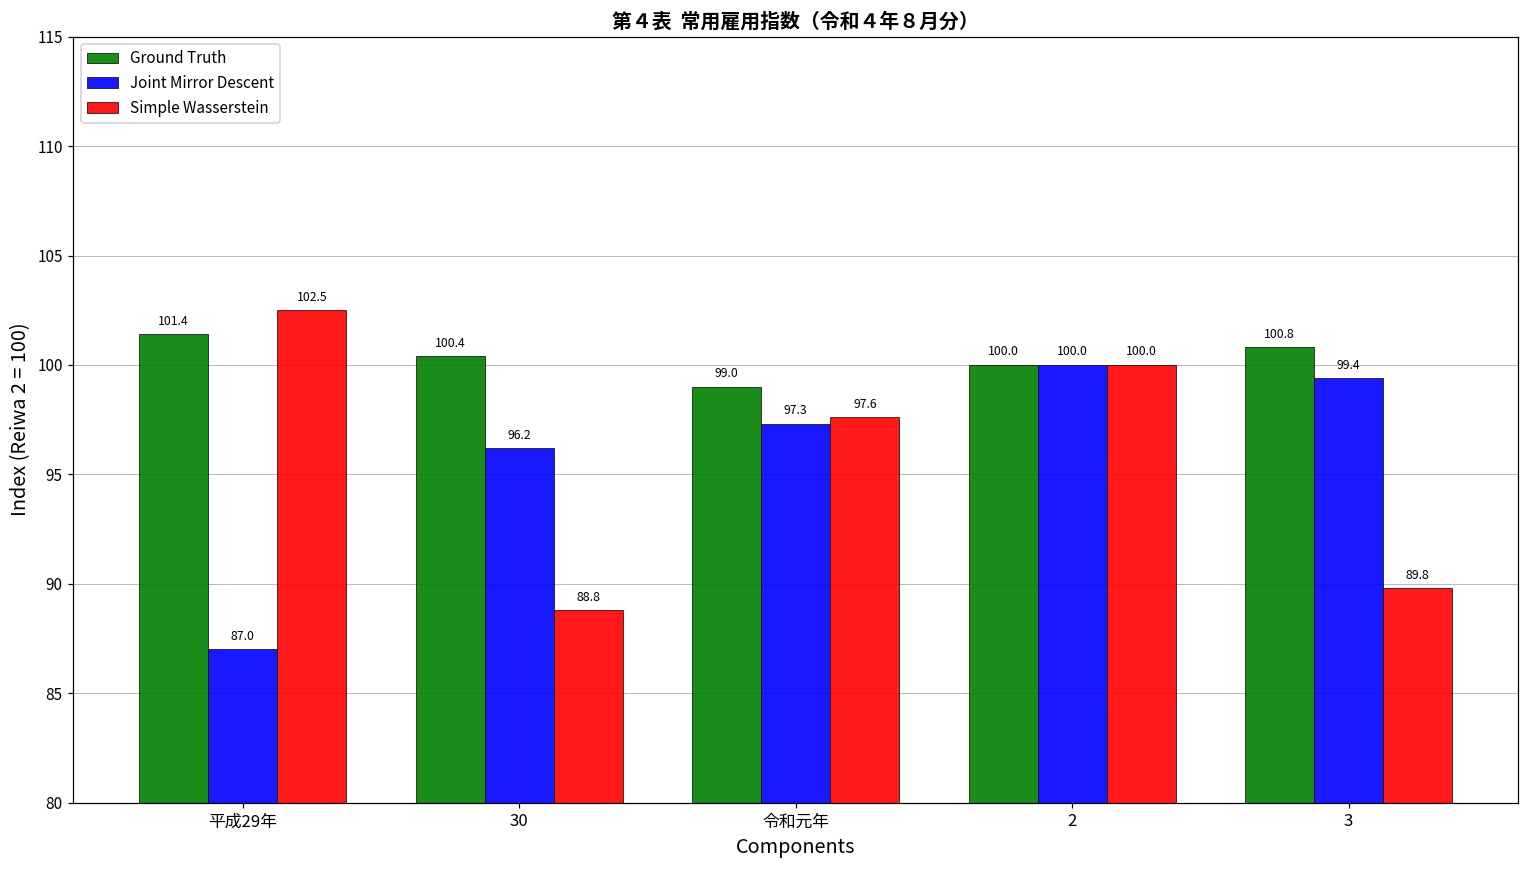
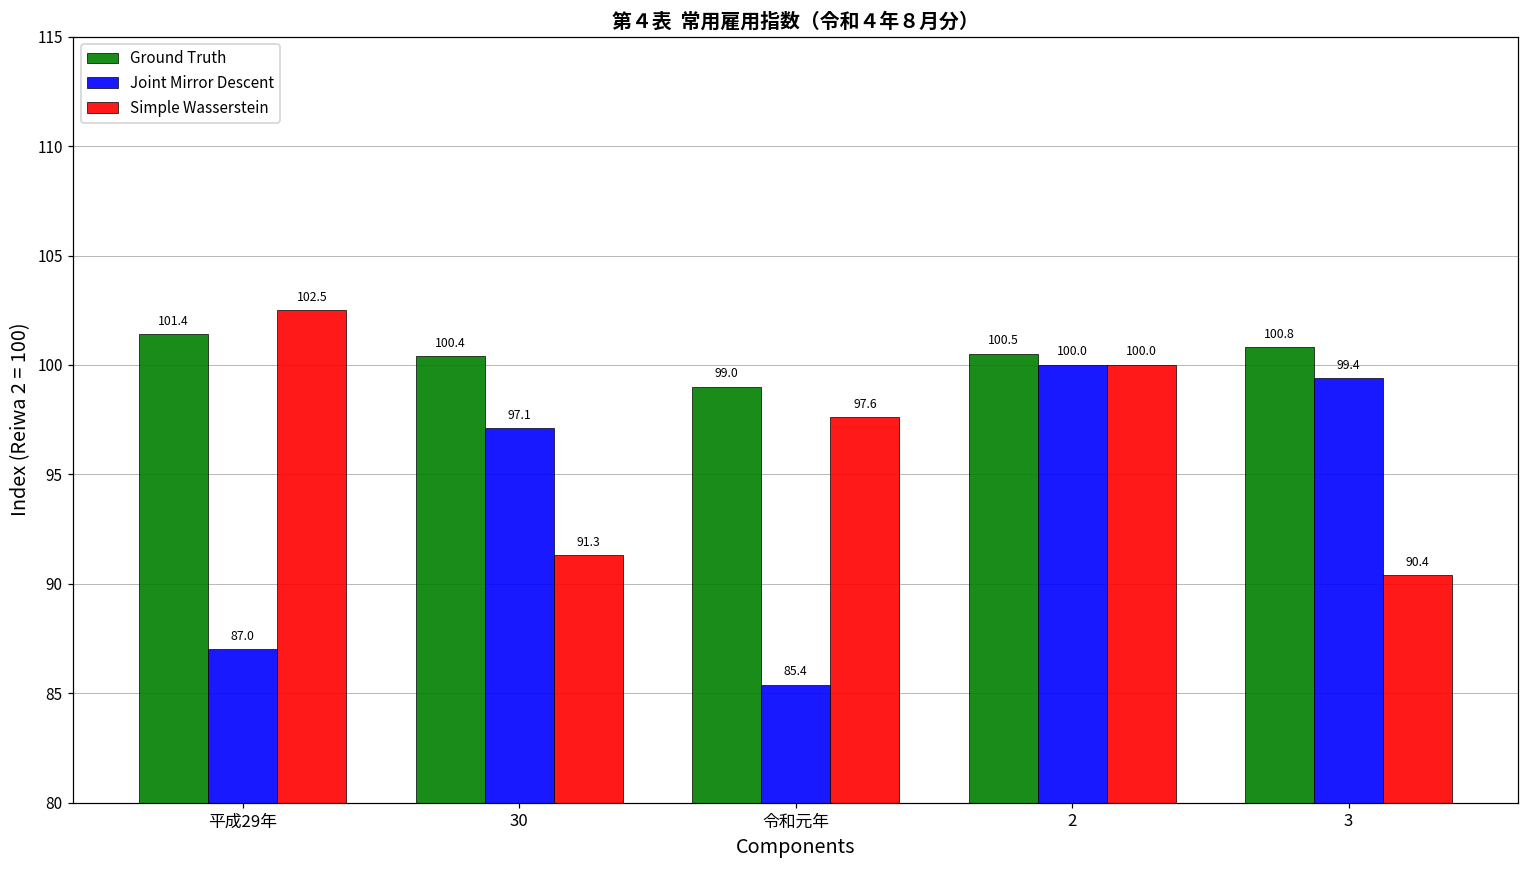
Joint Mirror Descent, 30: 96.2 -> 97.1
Simple Wasserstein, 30: 88.8 -> 91.3
Joint Mirror Descent, 令和元年: 97.3 -> 85.4
Ground Truth, 2: 100.0 -> 100.5
Simple Wasserstein, 3: 89.8 -> 90.4
